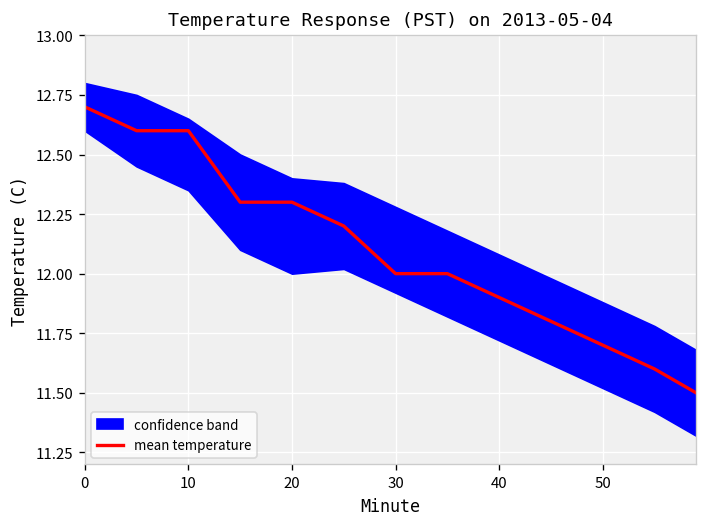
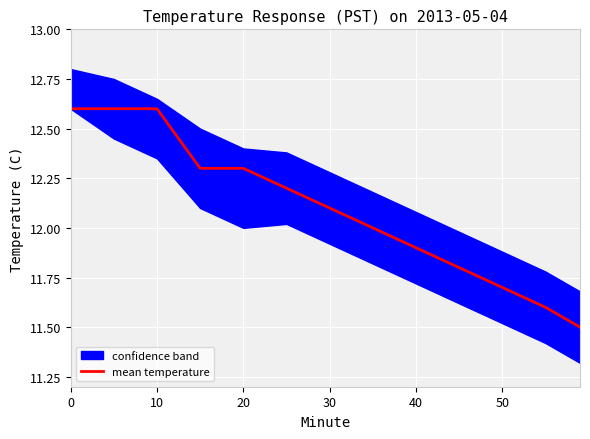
mean temperature, 0: 12.7 -> 12.6
mean temperature, 30: 12.0 -> 12.1
